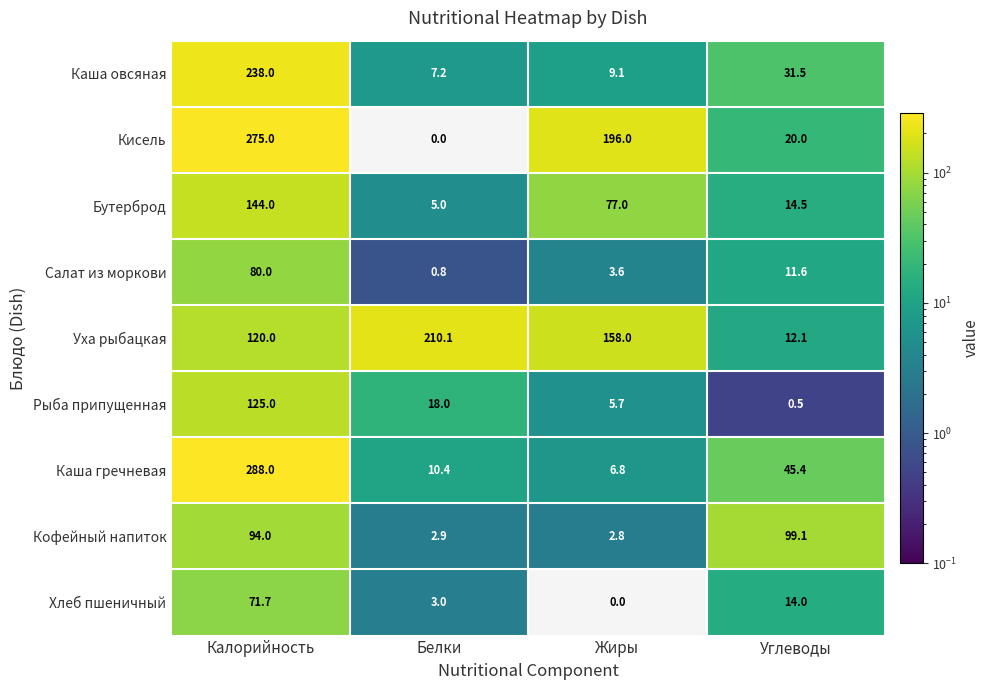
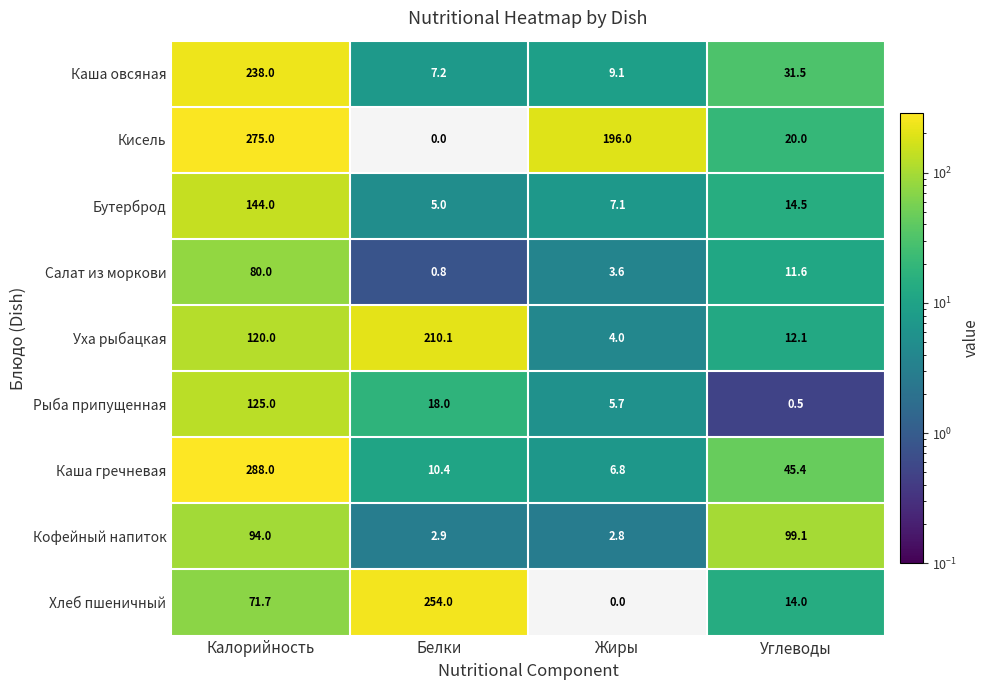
Бутерброд, Жиры: 77.0 -> 7.1
Уха рыбацкая, Жиры: 158.0 -> 4.0
Хлеб пшеничный, Белки: 3.0 -> 254.0
